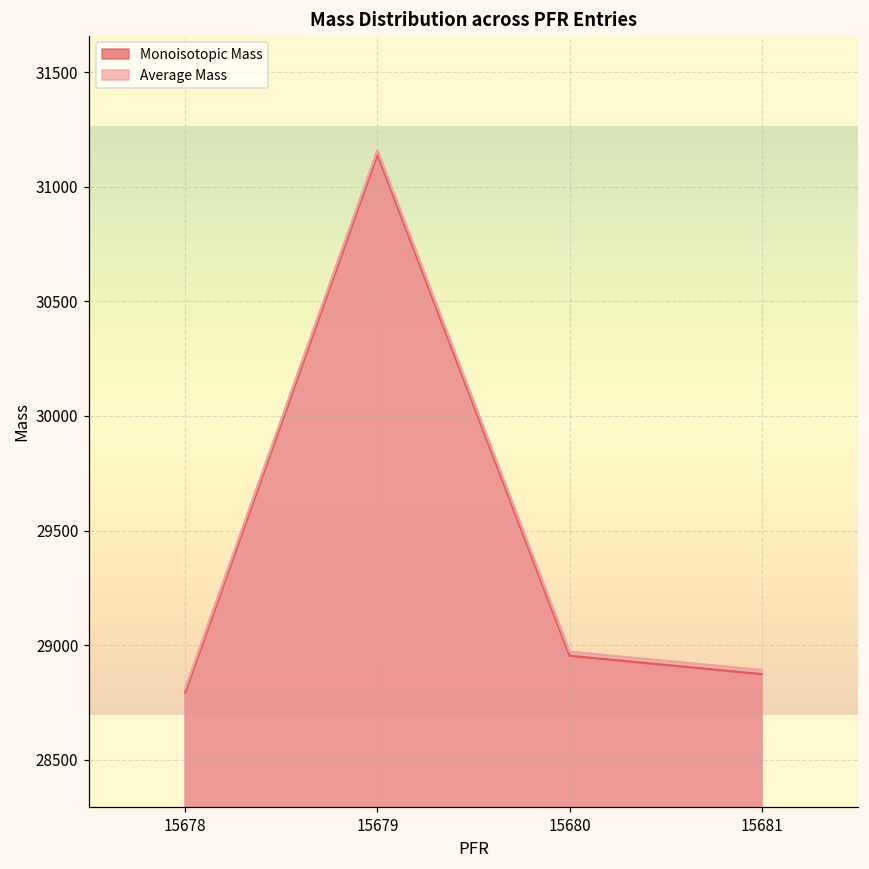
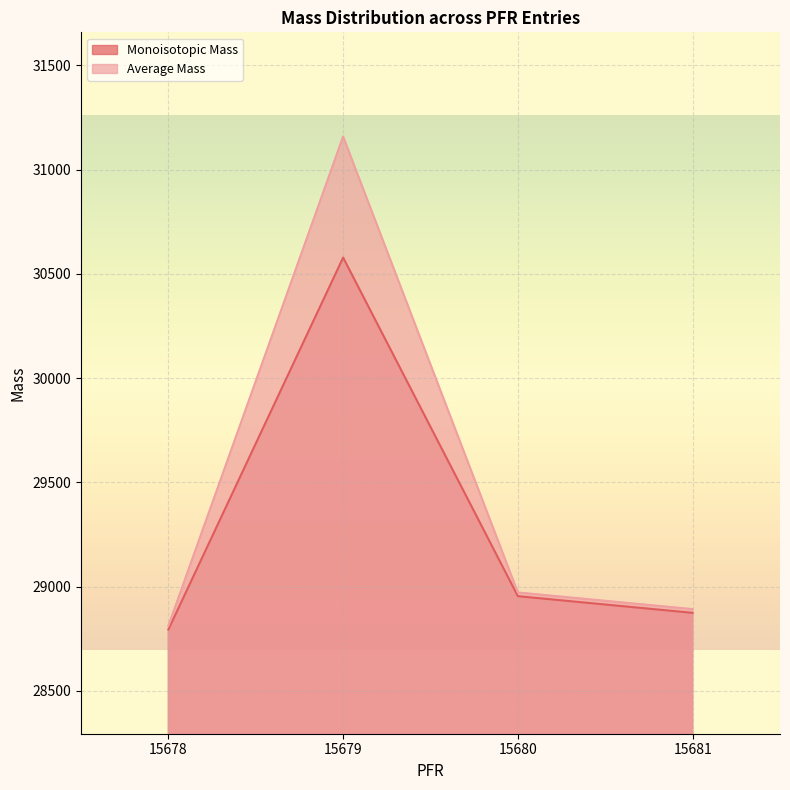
Monoisotopic Mass, 15679: 31140 -> 30580
